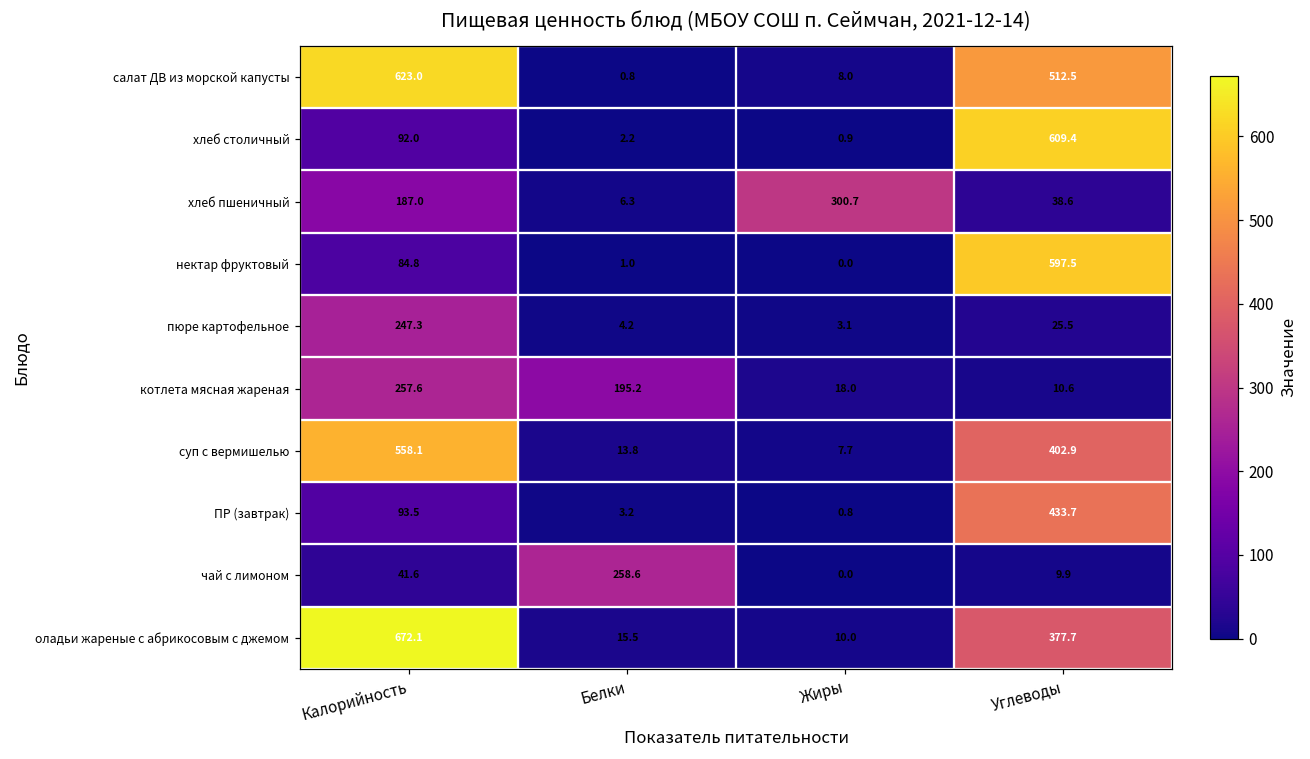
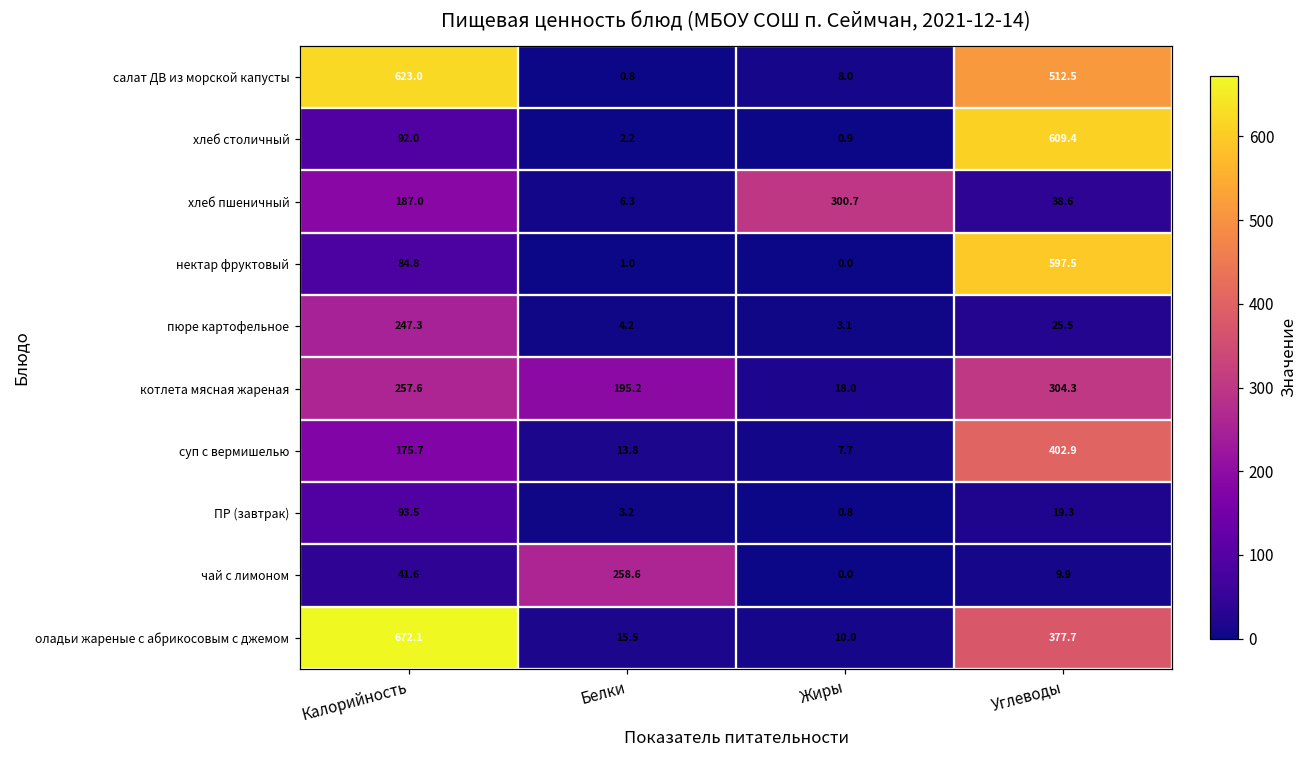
котлета мясная жареная, Углеводы: 10.6 -> 304.3
суп с вермишелью, Калорийность: 558.1 -> 175.7
ПР (завтрак), Углеводы: 433.7 -> 19.3
